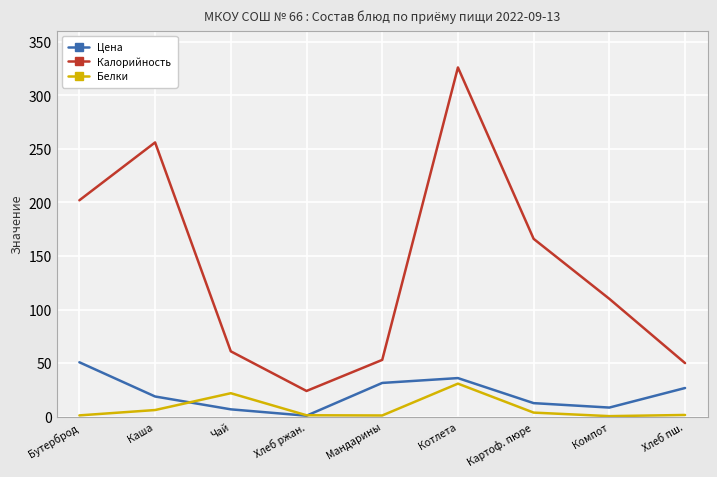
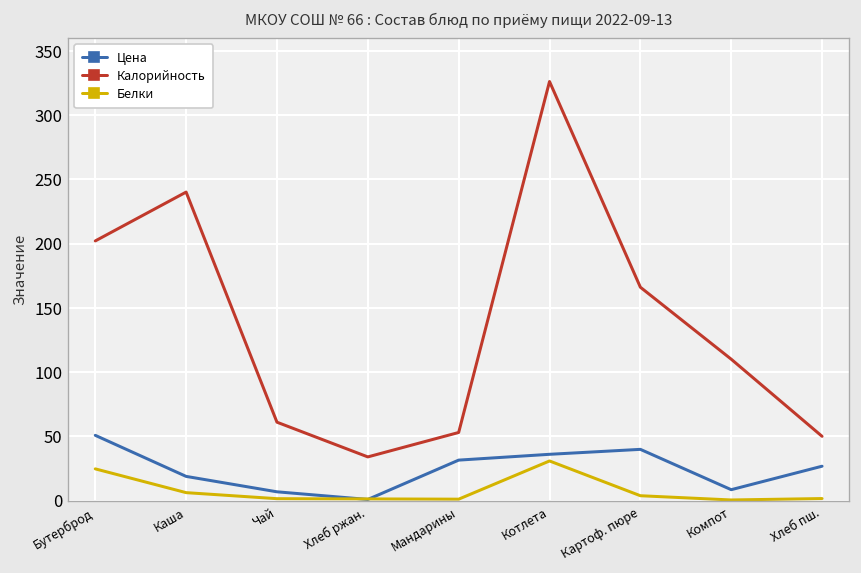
Белки, Бутерброд: 1 -> 25
Калорийность, Каша: 256 -> 240
Белки, Чай: 22 -> 2
Калорийность, Хлеб ржан.: 24 -> 34
Цена, Картоф. пюре: 13 -> 40
